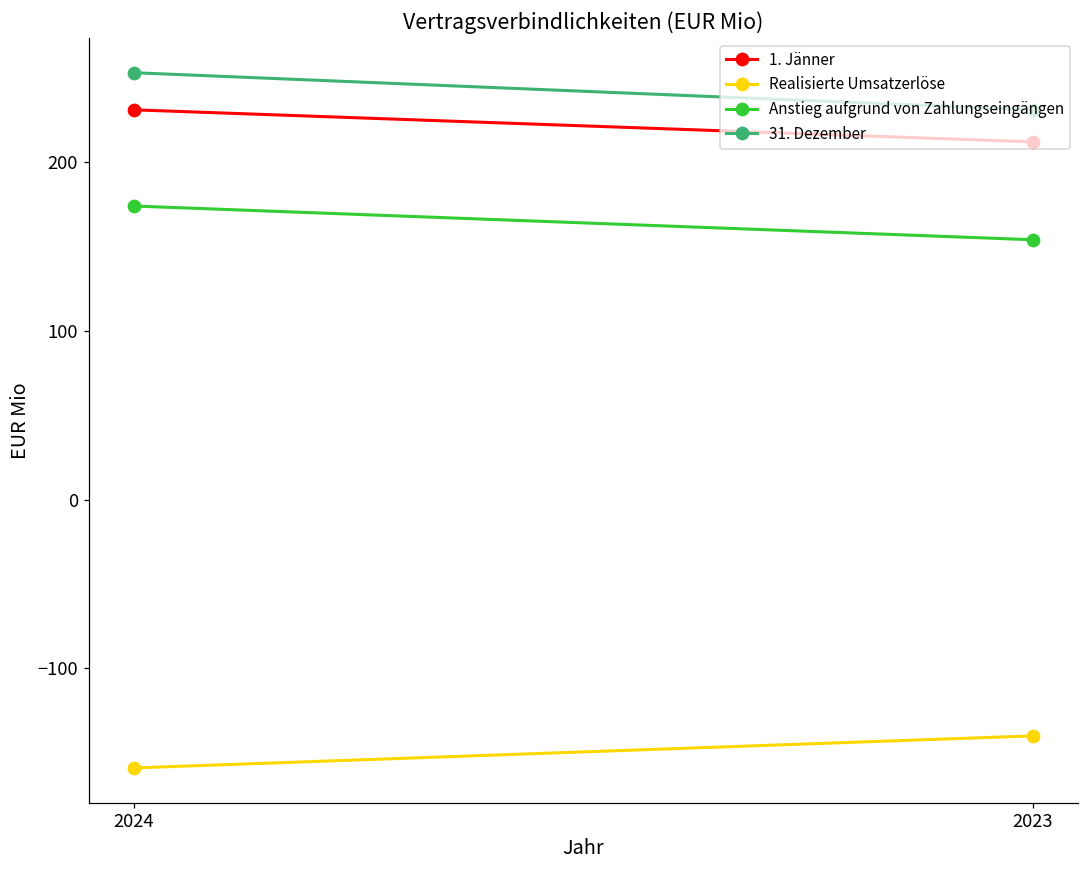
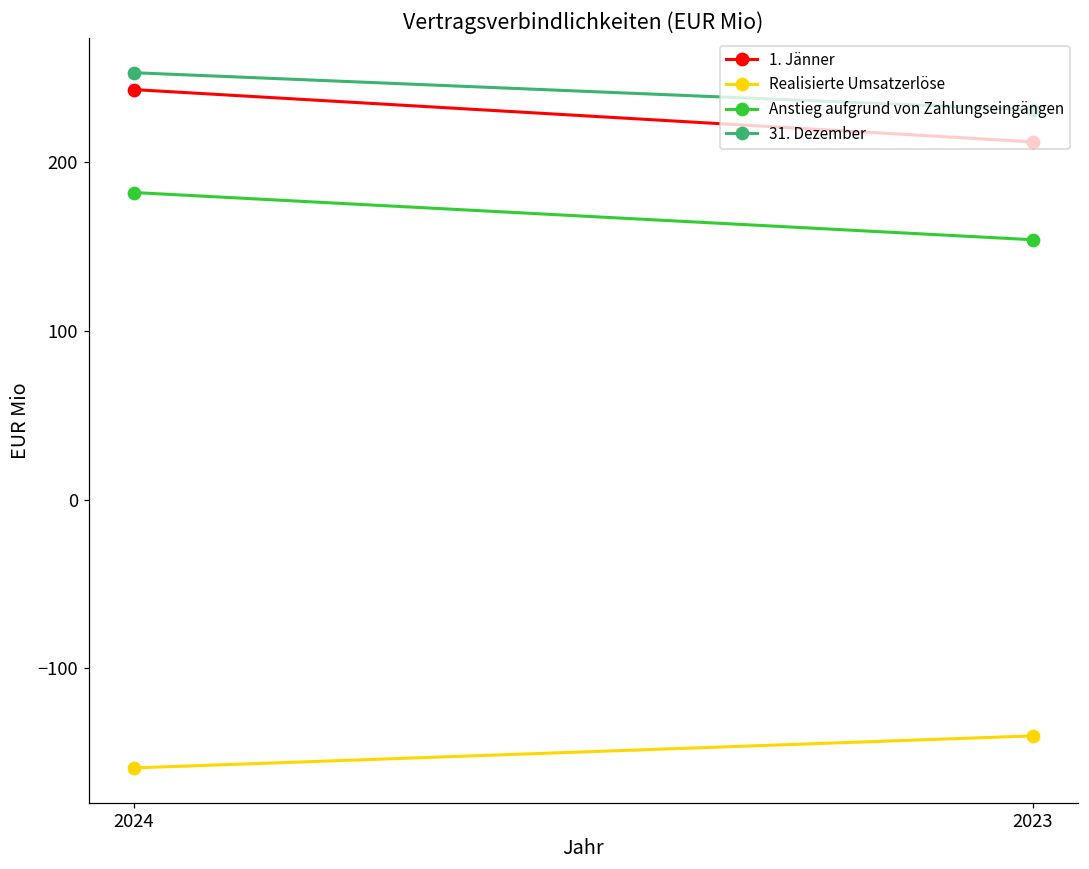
1. Jänner, 2024: 231 -> 243
Anstieg aufgrund von Zahlungseingängen, 2024: 174 -> 182
